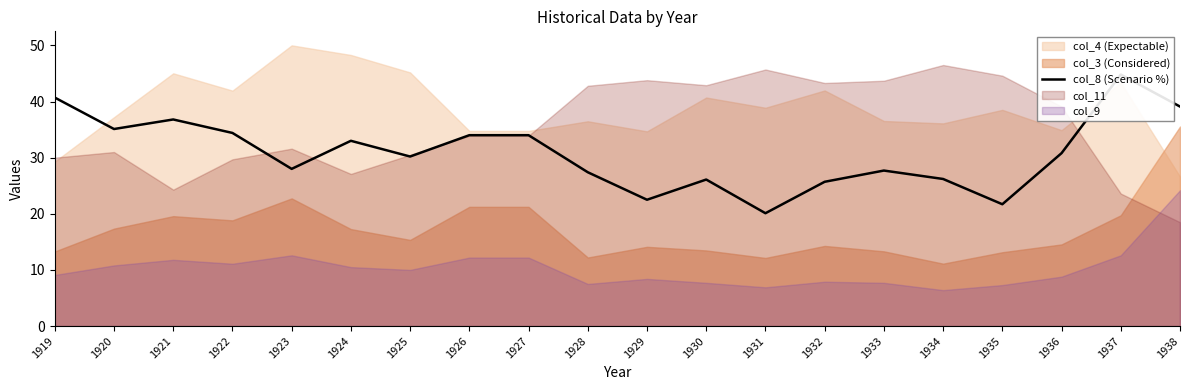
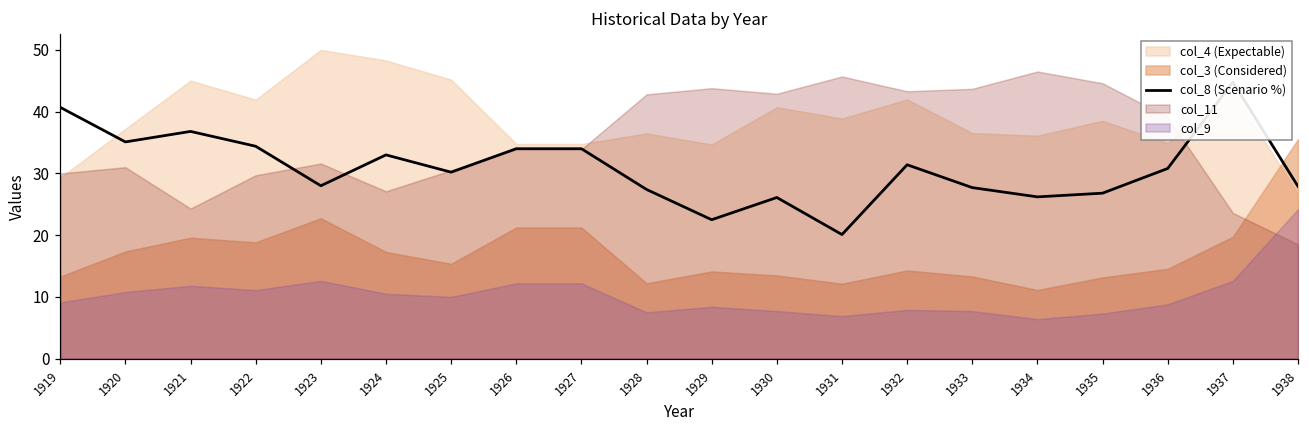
col_8 (Scenario %), 1932: 26 -> 31
col_8 (Scenario %), 1935: 22 -> 27
col_8 (Scenario %), 1938: 39 -> 28
